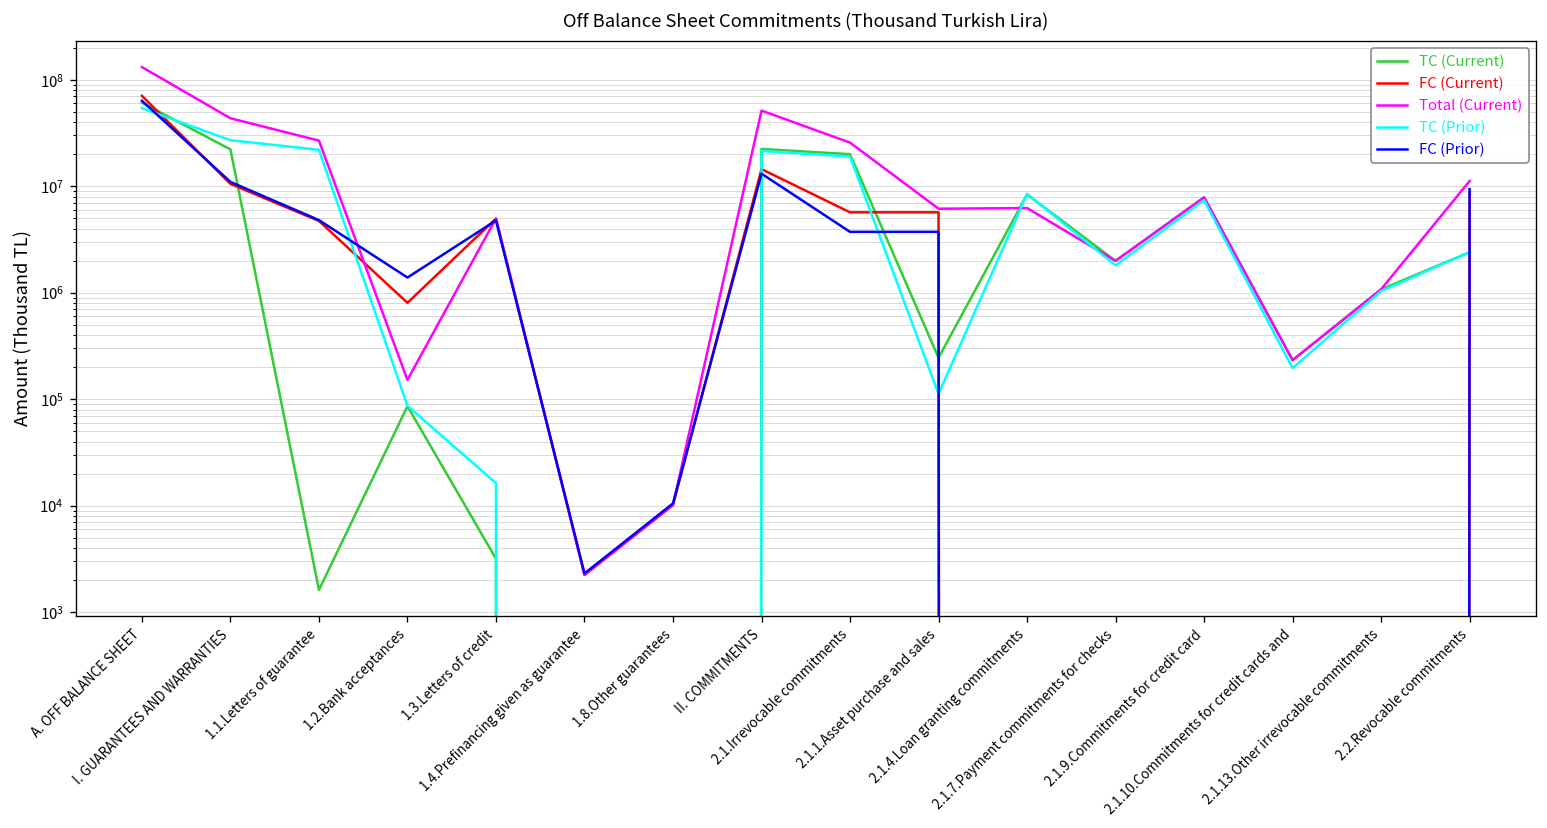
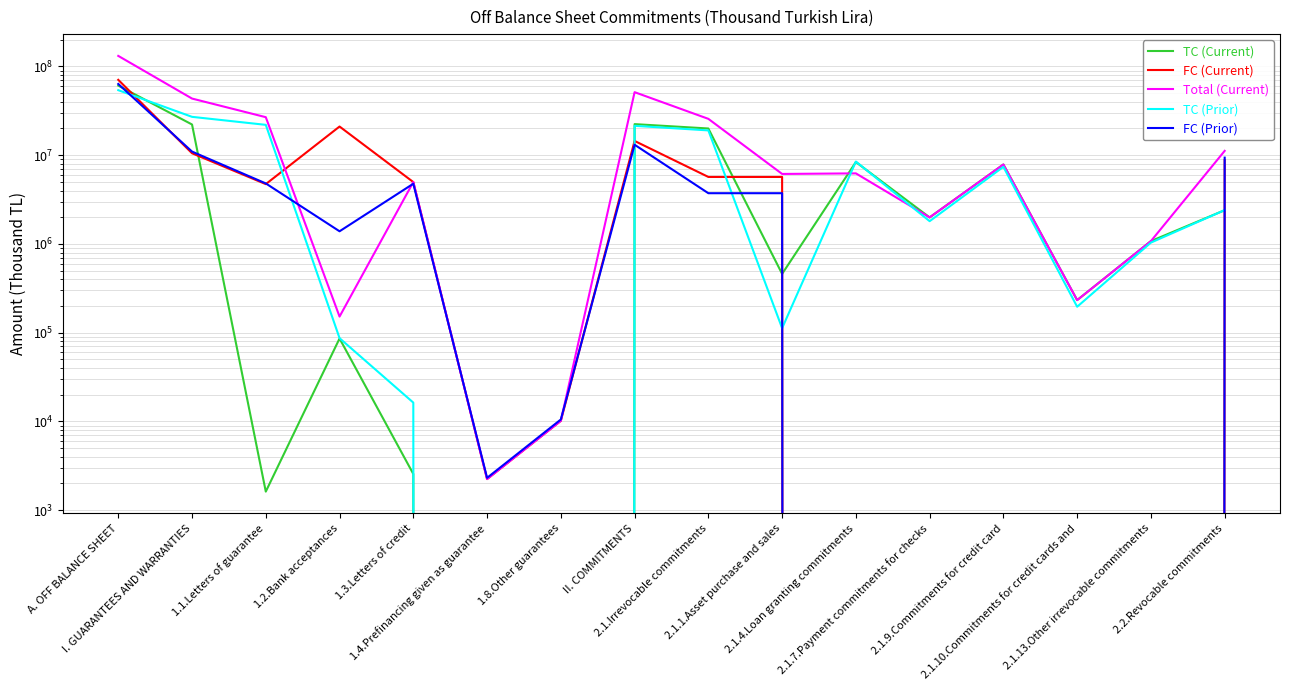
FC (Current), 1.2.Bank acceptances: 800000 -> 21000000
TC (Current), 1.3.Letters of credit: 3200 -> 2600
TC (Current), 2.1.1.Asset purchase and sales: 250000 -> 500000
